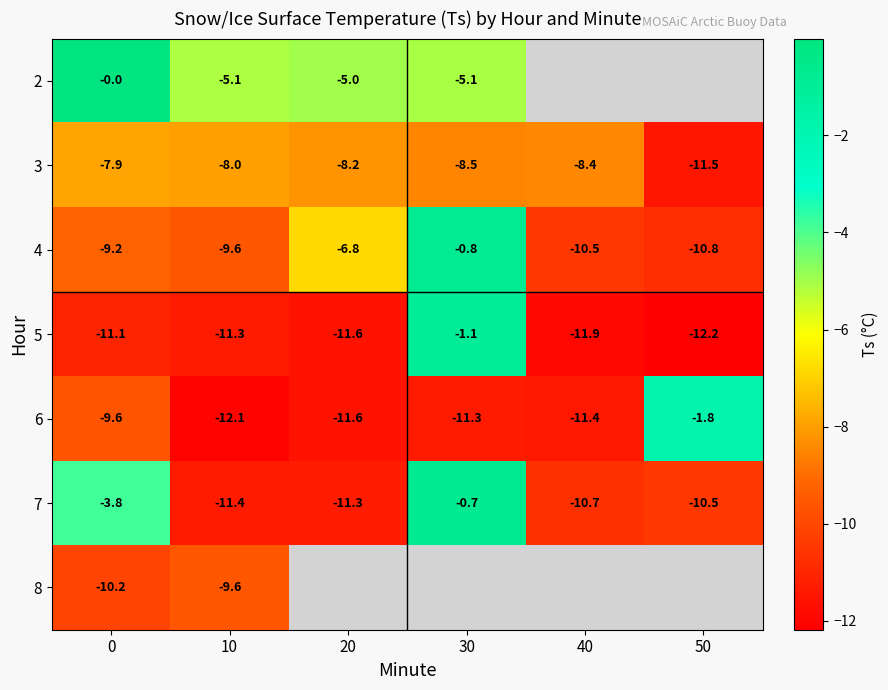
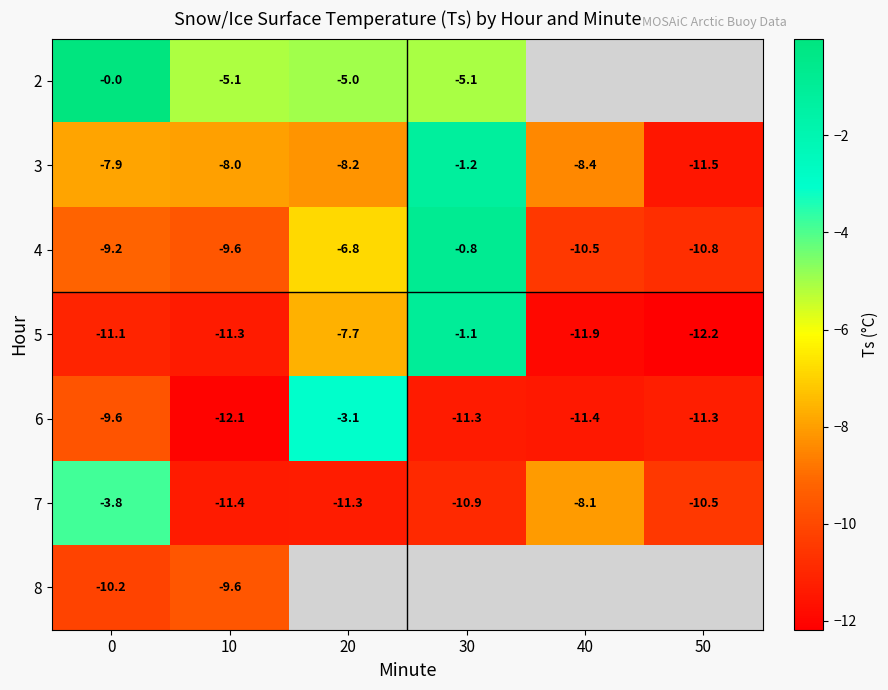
3, 30: -8.5 -> -1.2
5, 20: -11.6 -> -7.7
6, 20: -11.6 -> -3.1
6, 50: -1.8 -> -11.3
7, 30: -0.7 -> -10.9
7, 40: -10.7 -> -8.1
